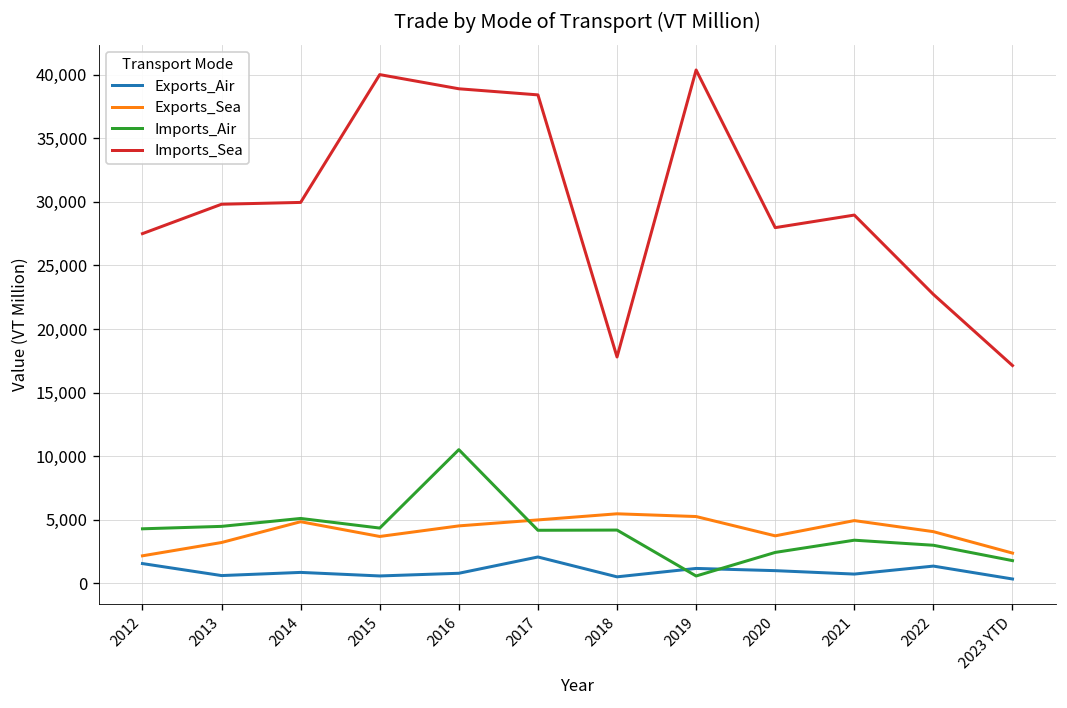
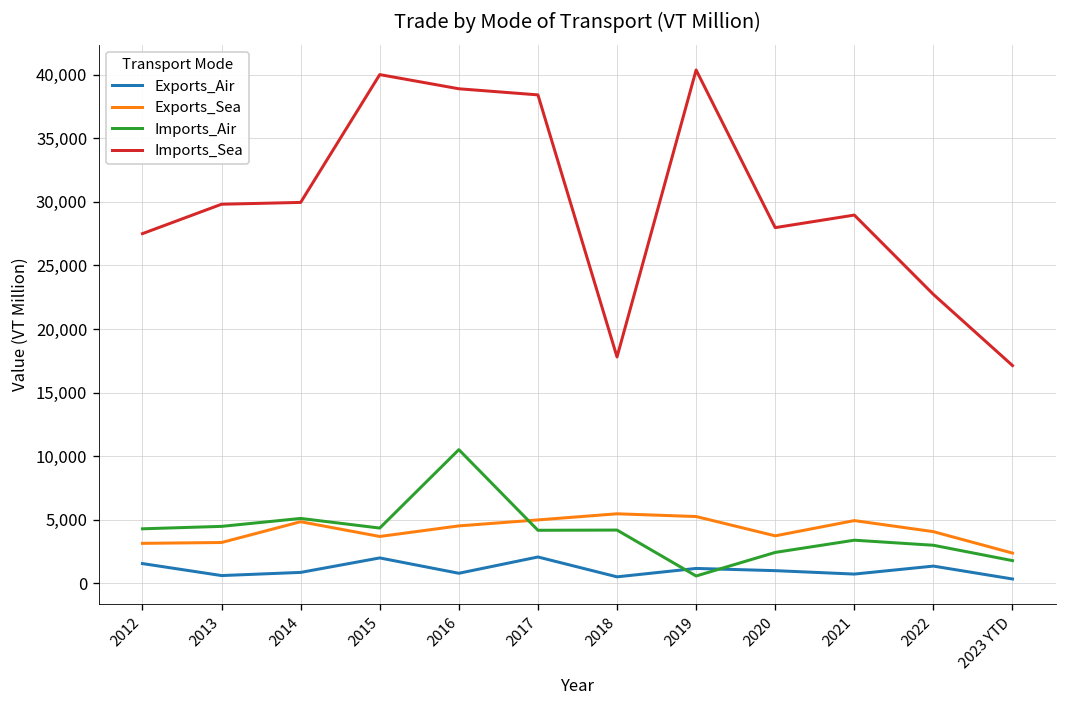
Exports_Sea, 2012: 2,200 -> 3,100
Exports_Air, 2015: 600 -> 2,000
